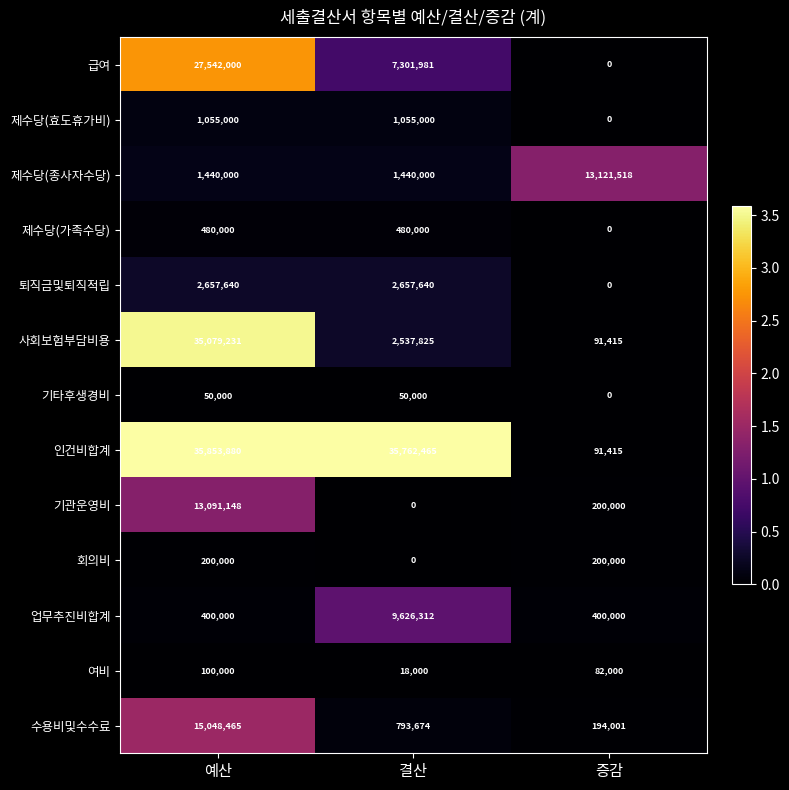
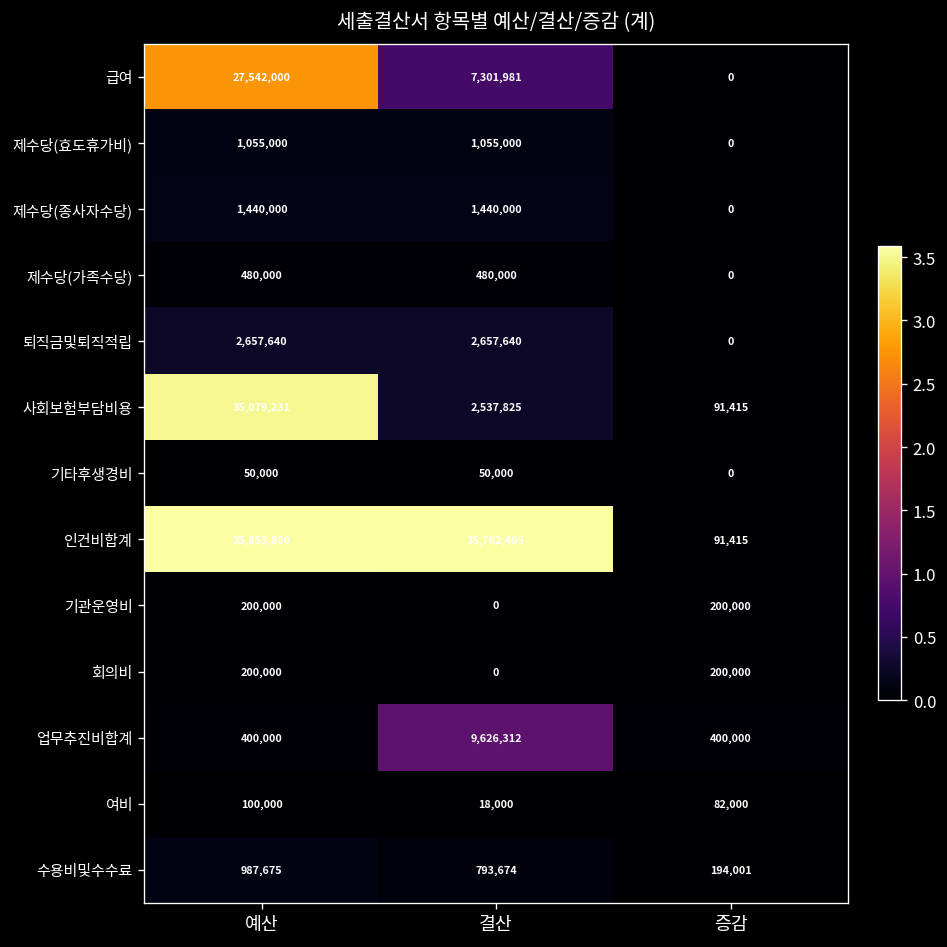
제수당(종사자수당), 증감: 13,121,518 -> 0
기관운영비, 예산: 13,091,148 -> 200,000
수용비및수수료, 예산: 15,048,465 -> 987,675
